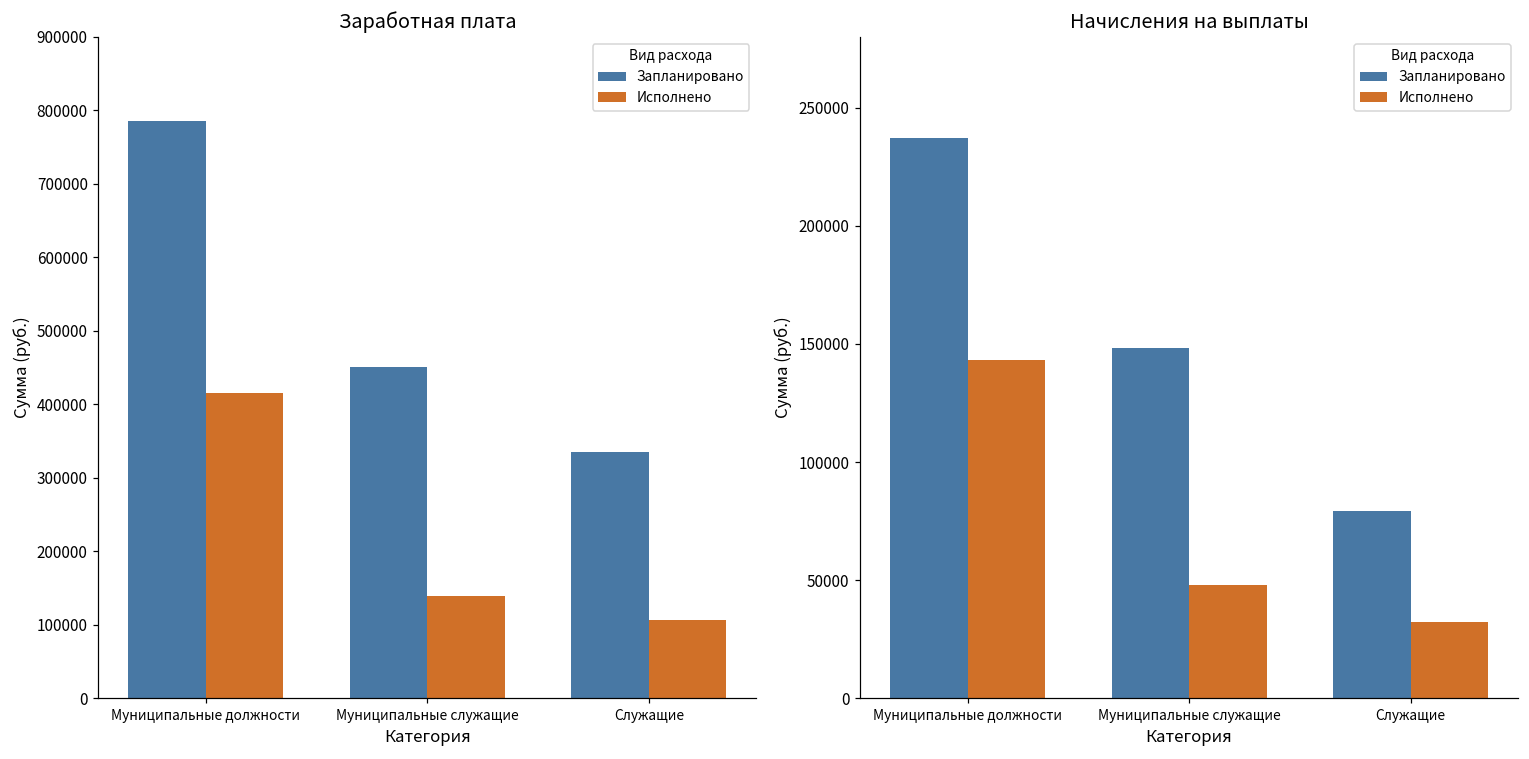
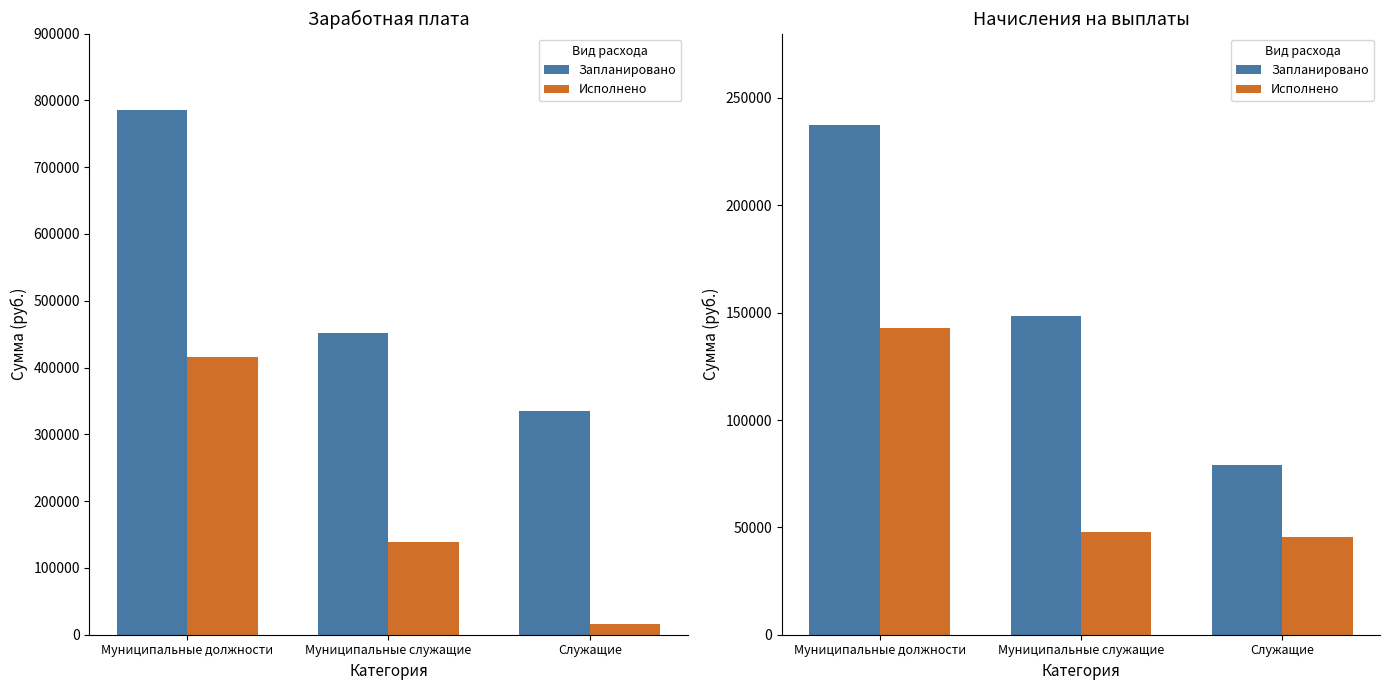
Заработная плата, Исполнено, Служащие: 110000 -> 20000
Начисления на выплаты, Исполнено, Служащие: 32000 -> 46000
